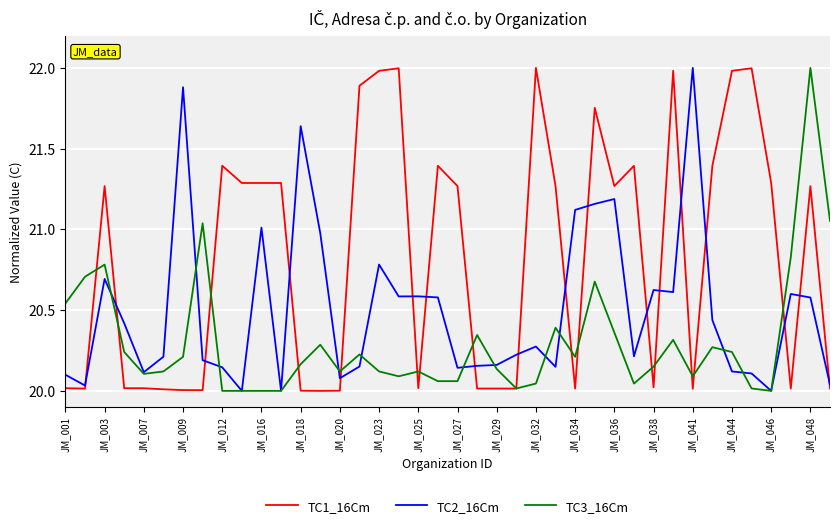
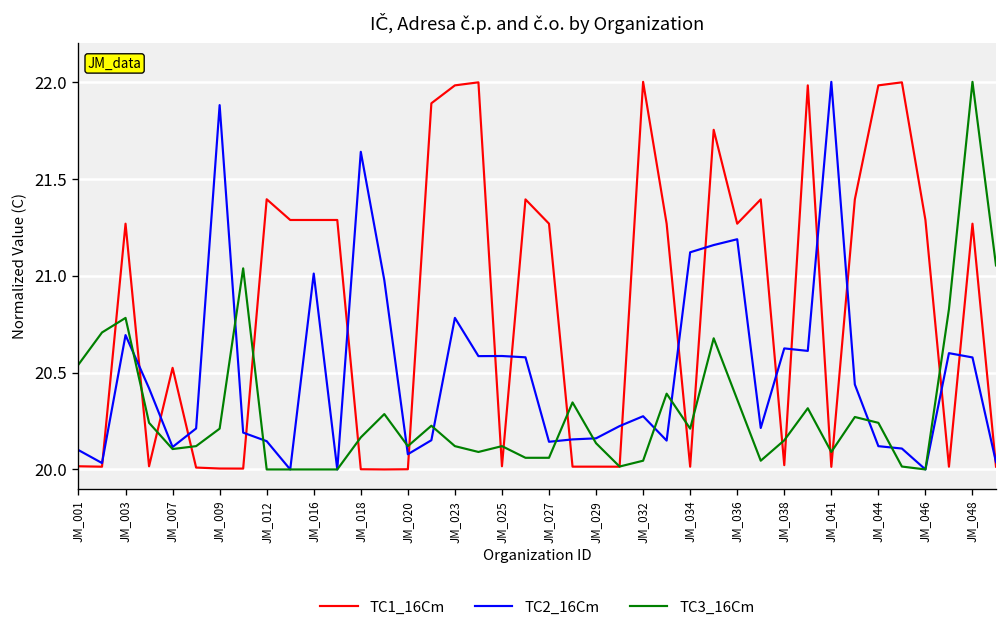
TC1_16Cm, JM_007: 20.02 -> 20.52
